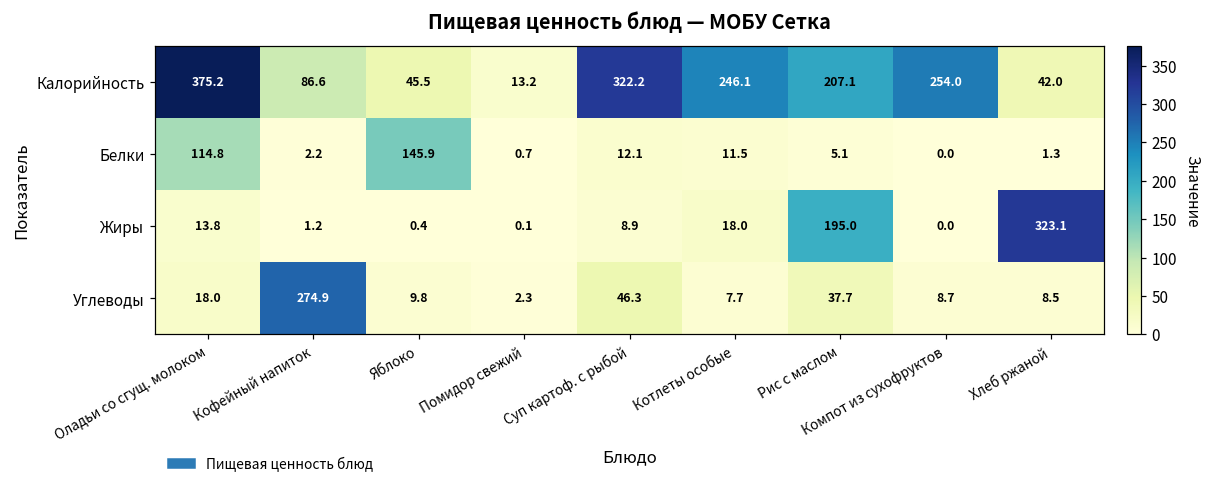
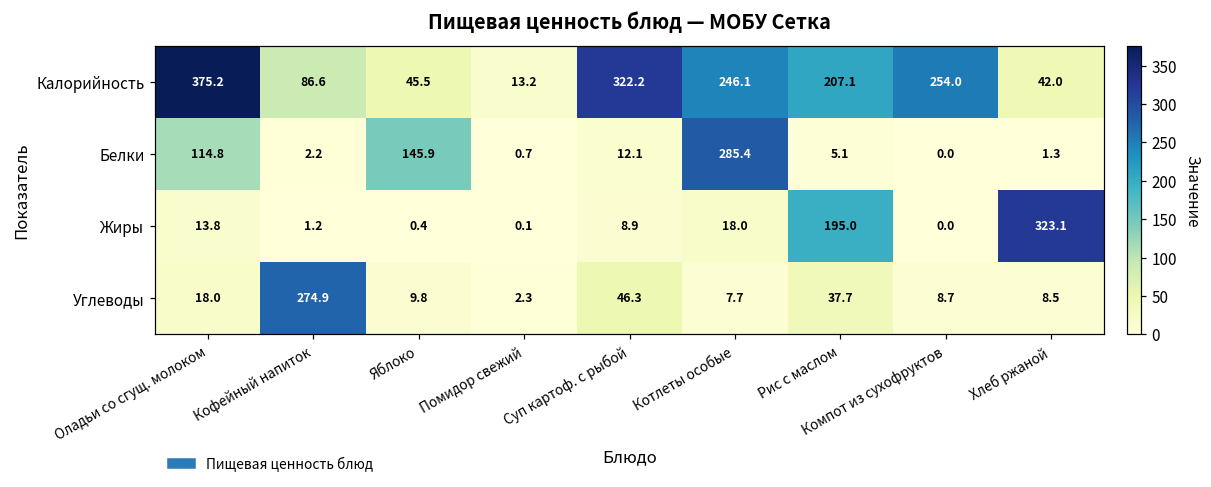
Белки, Котлеты особые: 11.5 -> 285.4
